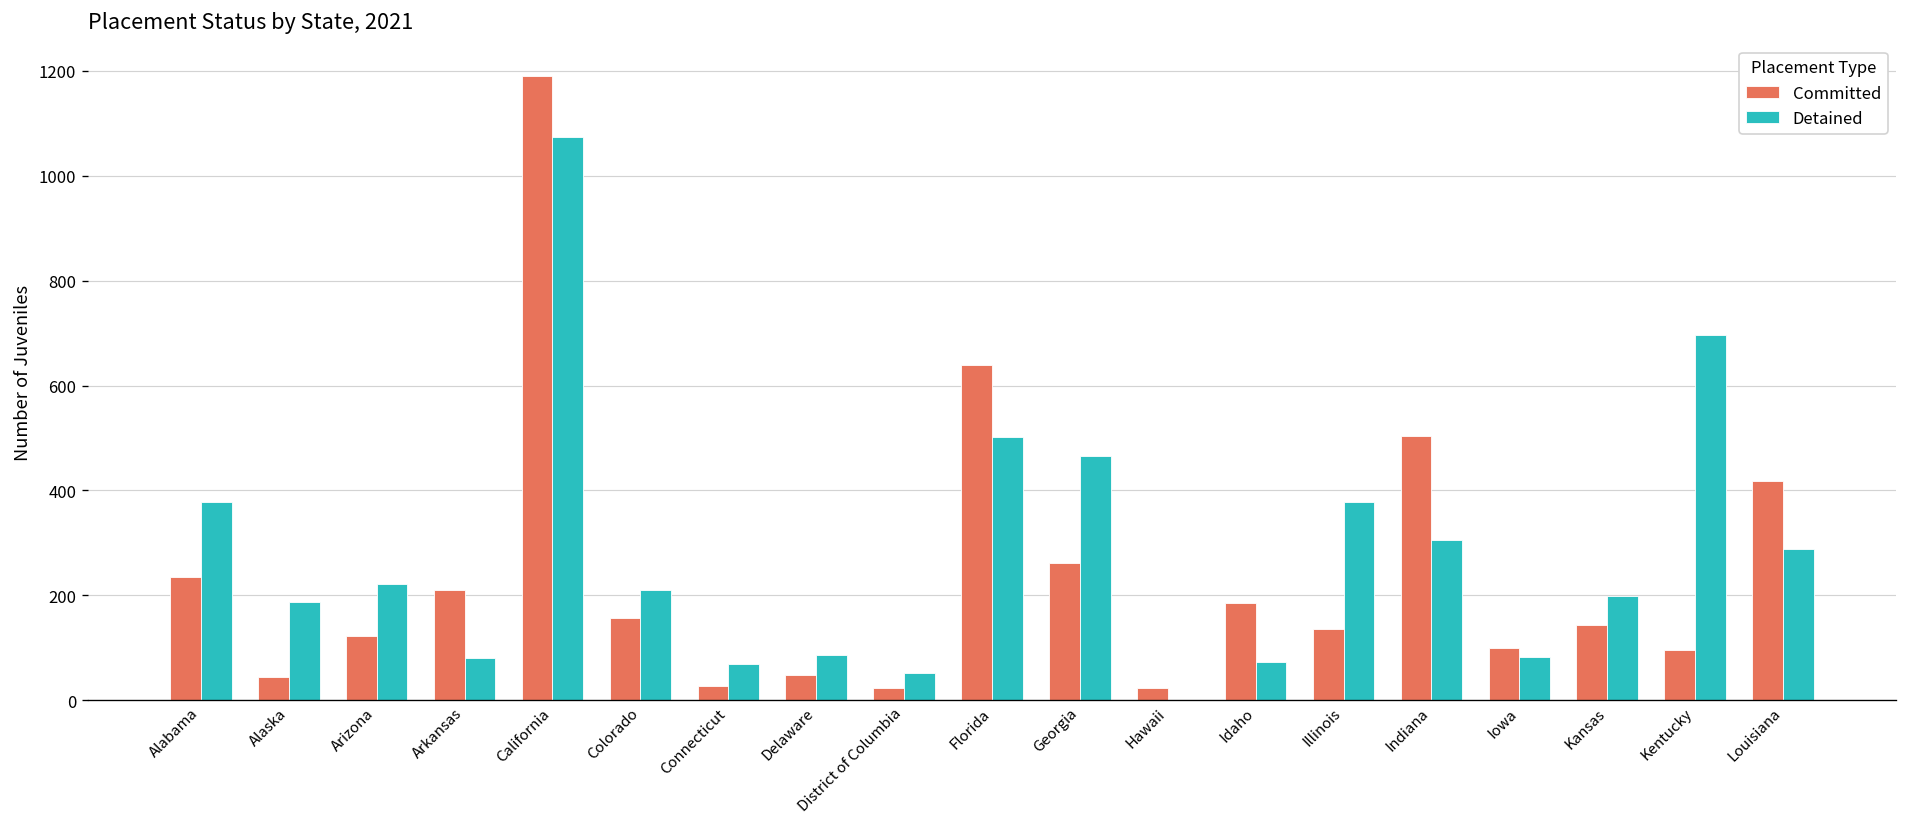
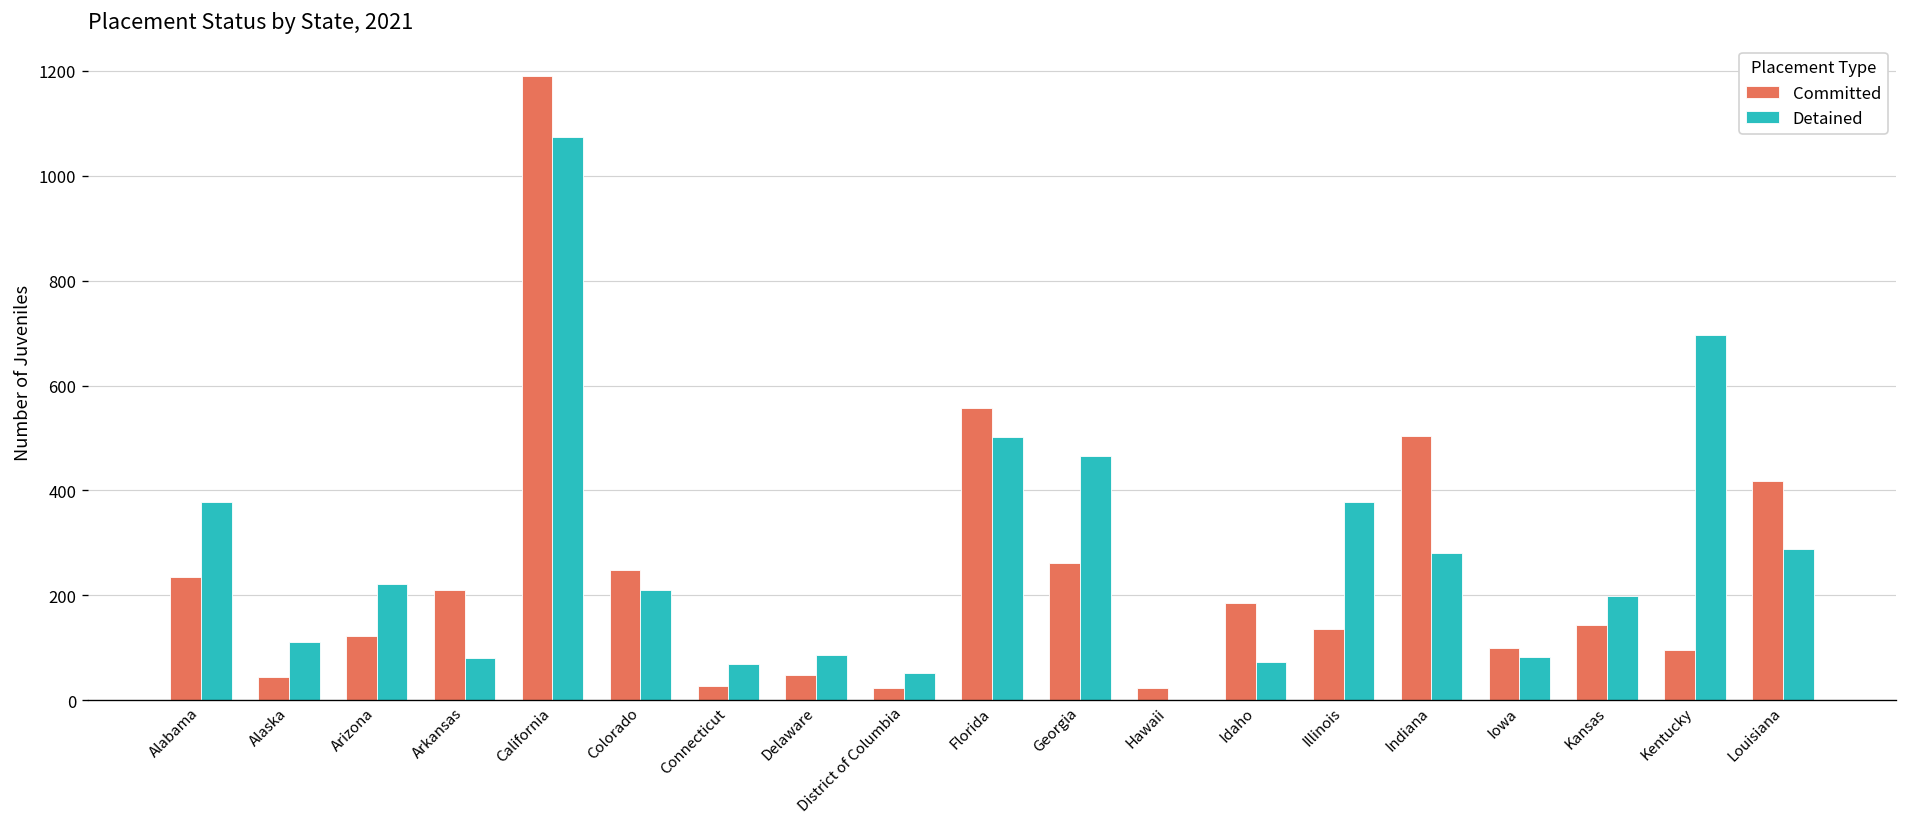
Detained, Alaska: 190 -> 110
Committed, Colorado: 160 -> 250
Committed, Florida: 640 -> 560
Detained, Indiana: 310 -> 280
